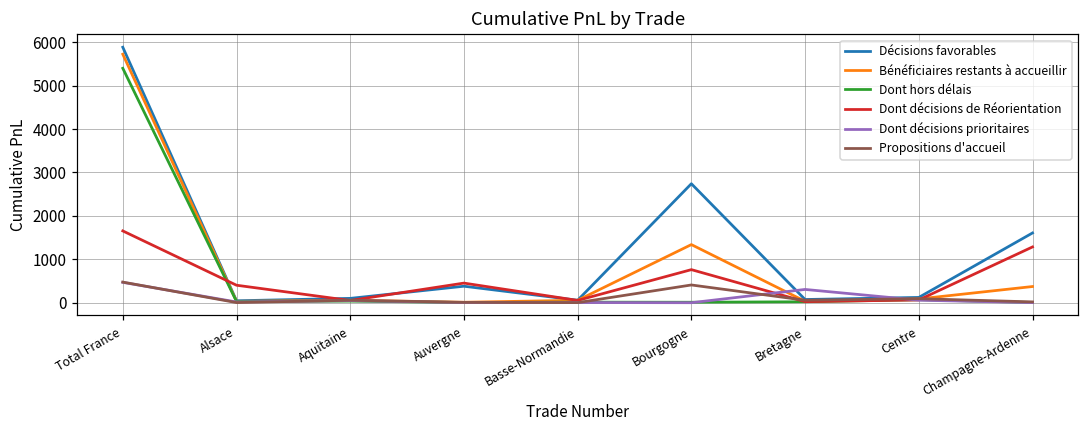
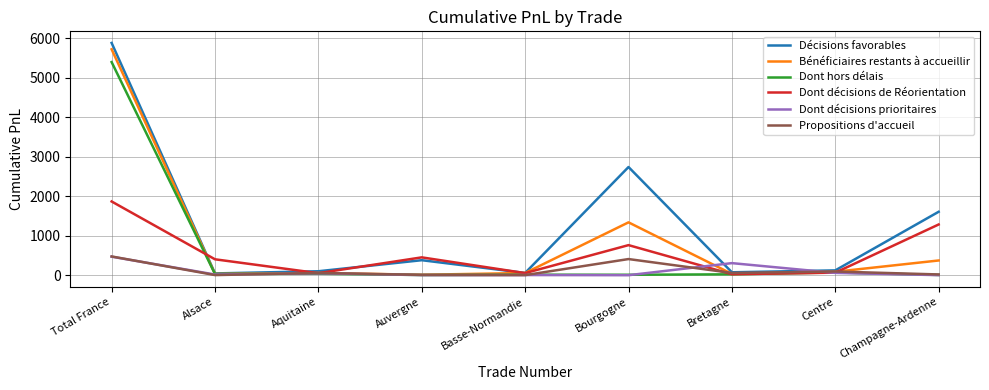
Dont décisions de Réorientation, Total France: 1700 -> 1900
